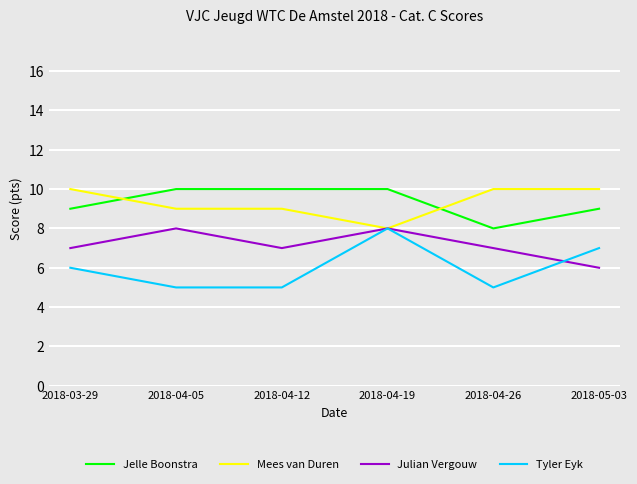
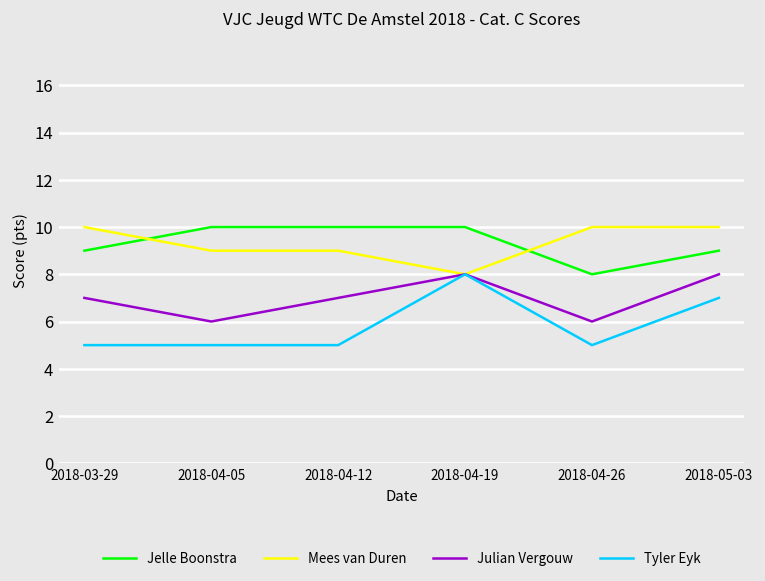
Tyler Eyk, 2018-03-29: 6 -> 5
Julian Vergouw, 2018-04-05: 8 -> 6
Julian Vergouw, 2018-04-26: 7 -> 6
Julian Vergouw, 2018-05-03: 6 -> 8
